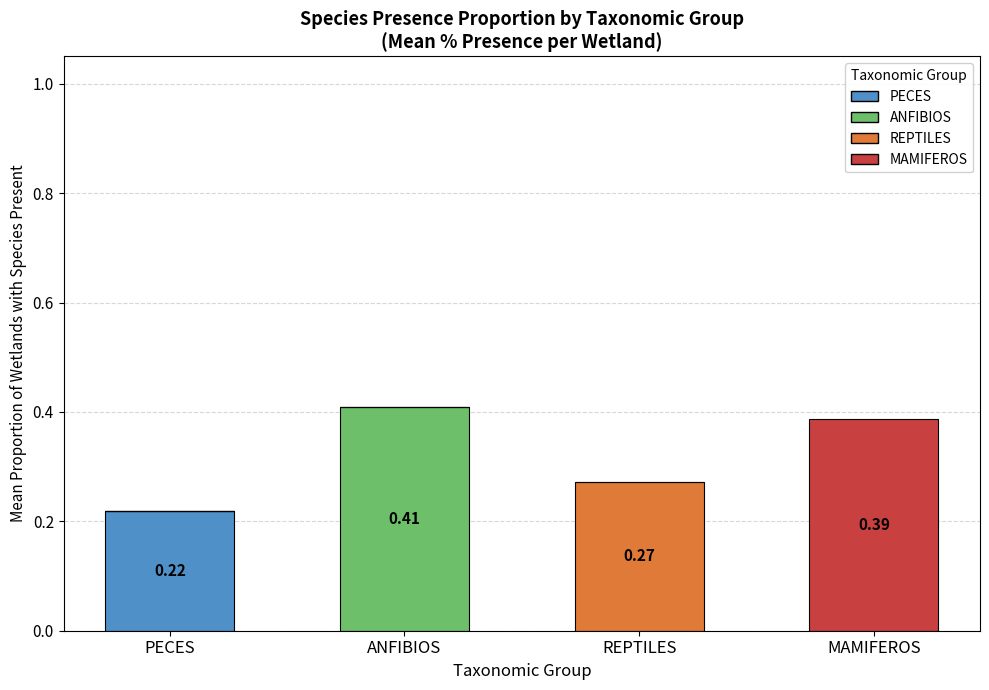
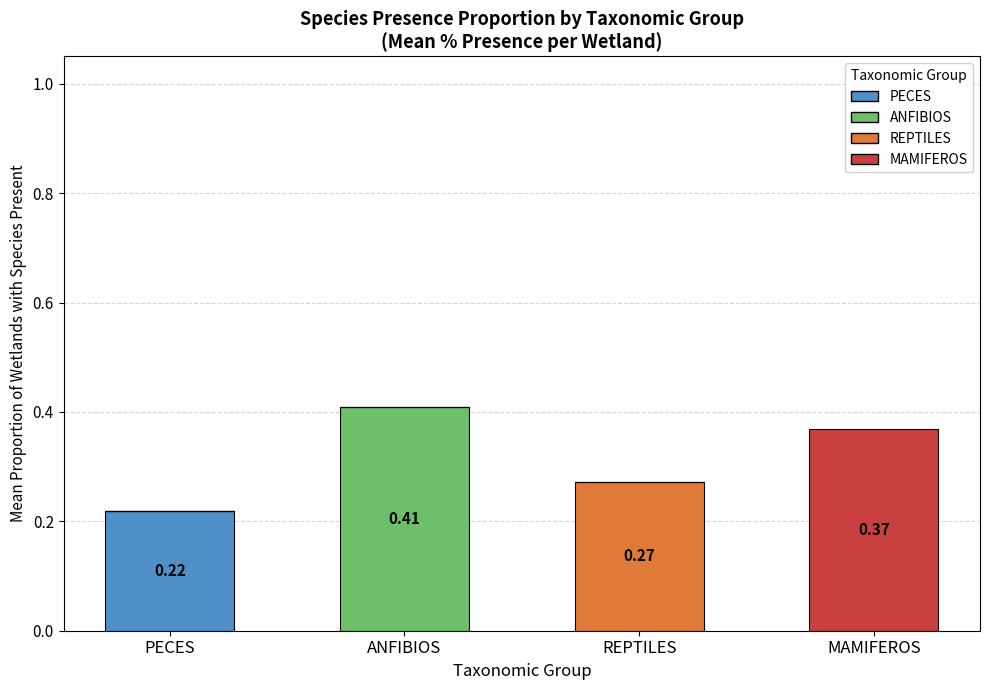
MAMIFEROS, MAMIFEROS: 0.39 -> 0.37
